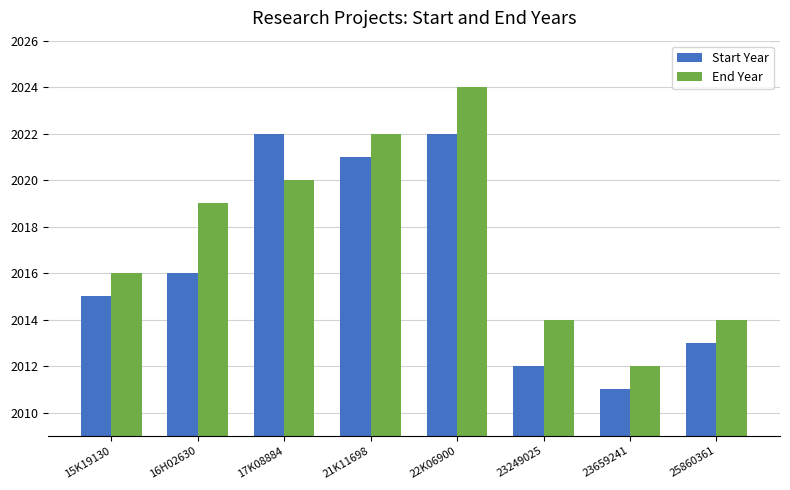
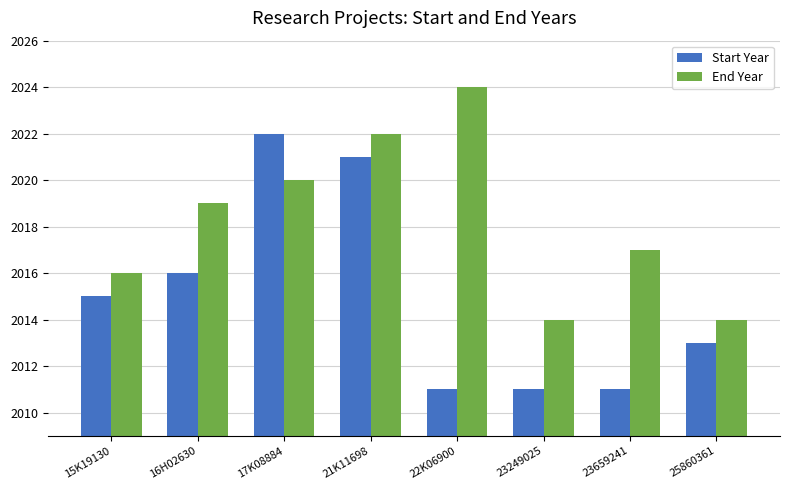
Start Year, 22K06900: 2022 -> 2011
Start Year, 23249025: 2012 -> 2011
End Year, 23659241: 2012 -> 2017
